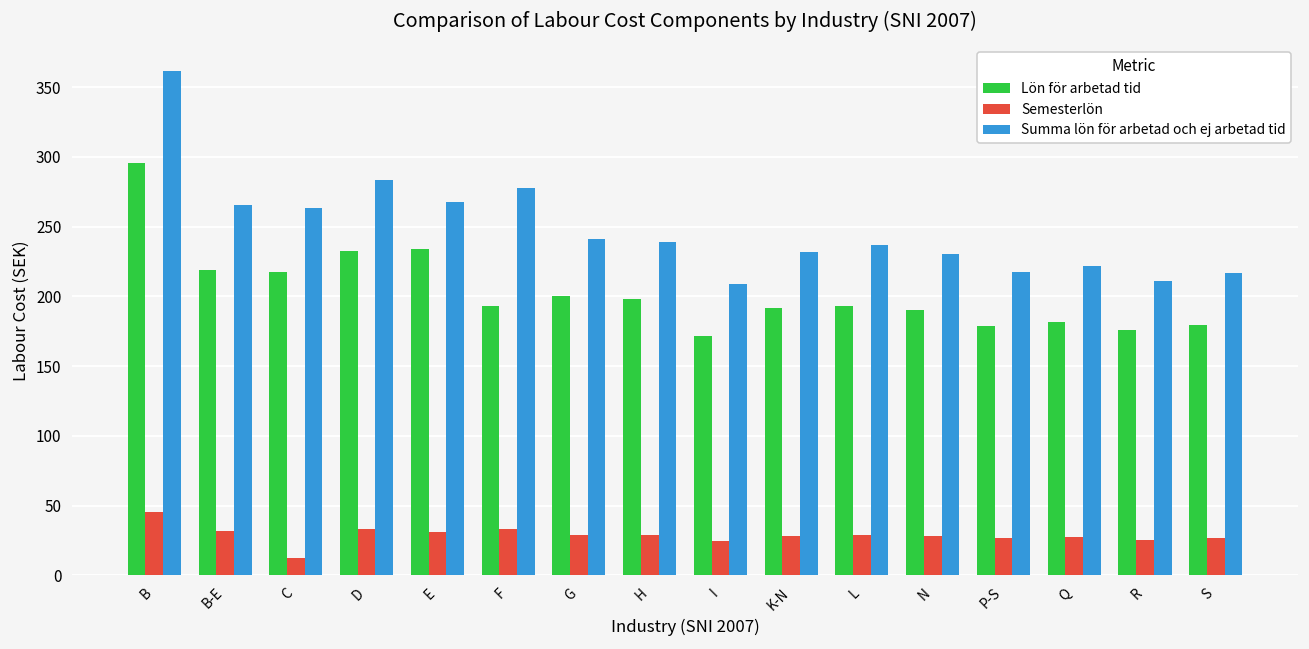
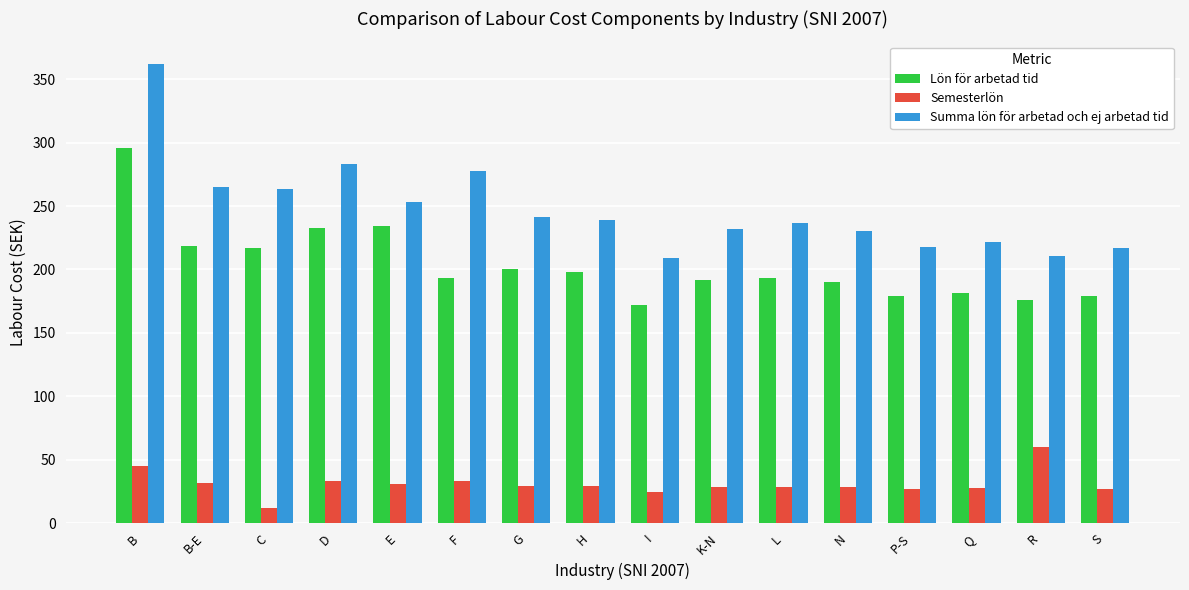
Summa lön för arbetad och ej arbetad tid, E: 267 -> 253
Semesterlön, R: 25 -> 60
